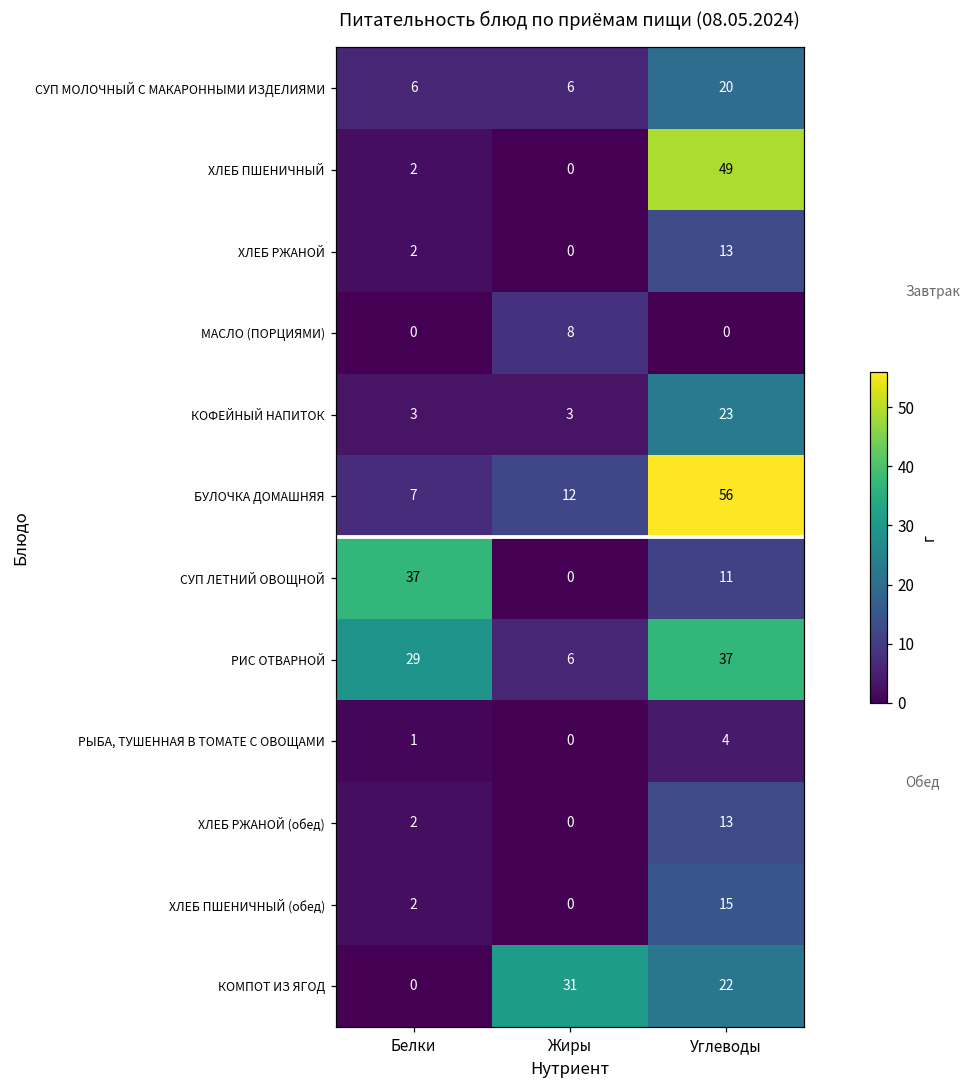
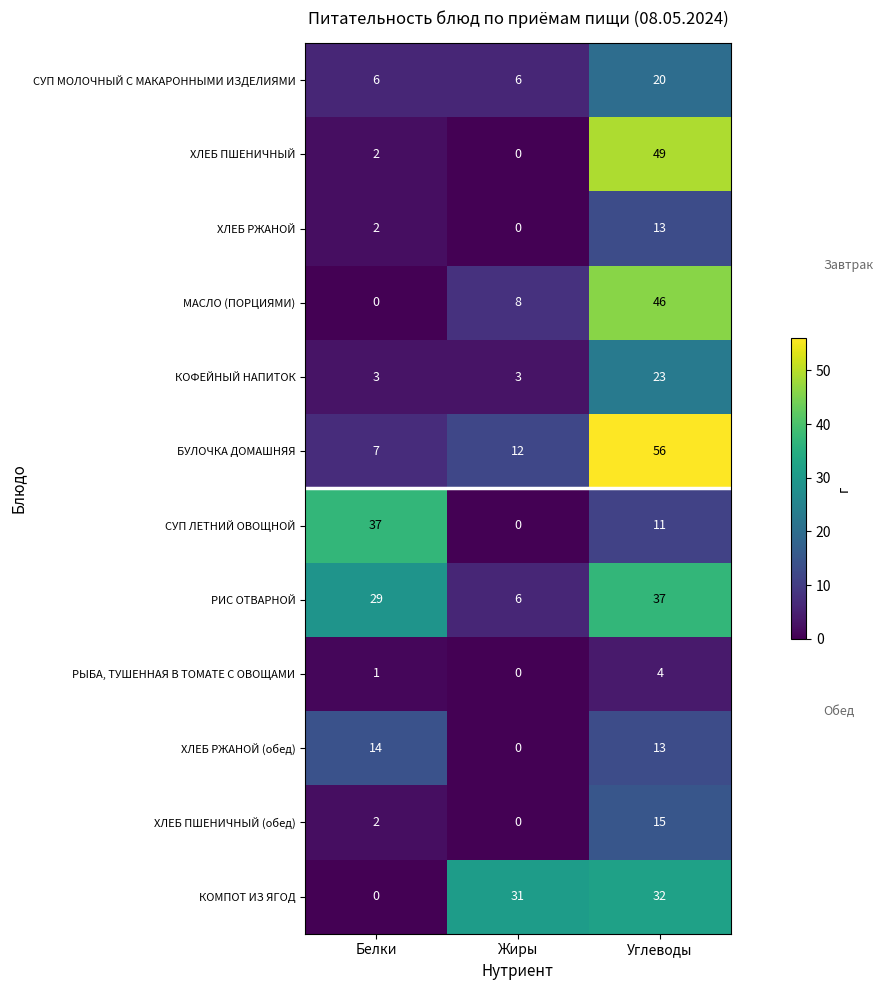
МАСЛО (ПОРЦИЯМИ), Углеводы: 0 -> 46
ХЛЕБ РЖАНОЙ (обед), Белки: 2 -> 14
КОМПОТ ИЗ ЯГОД, Углеводы: 22 -> 32
